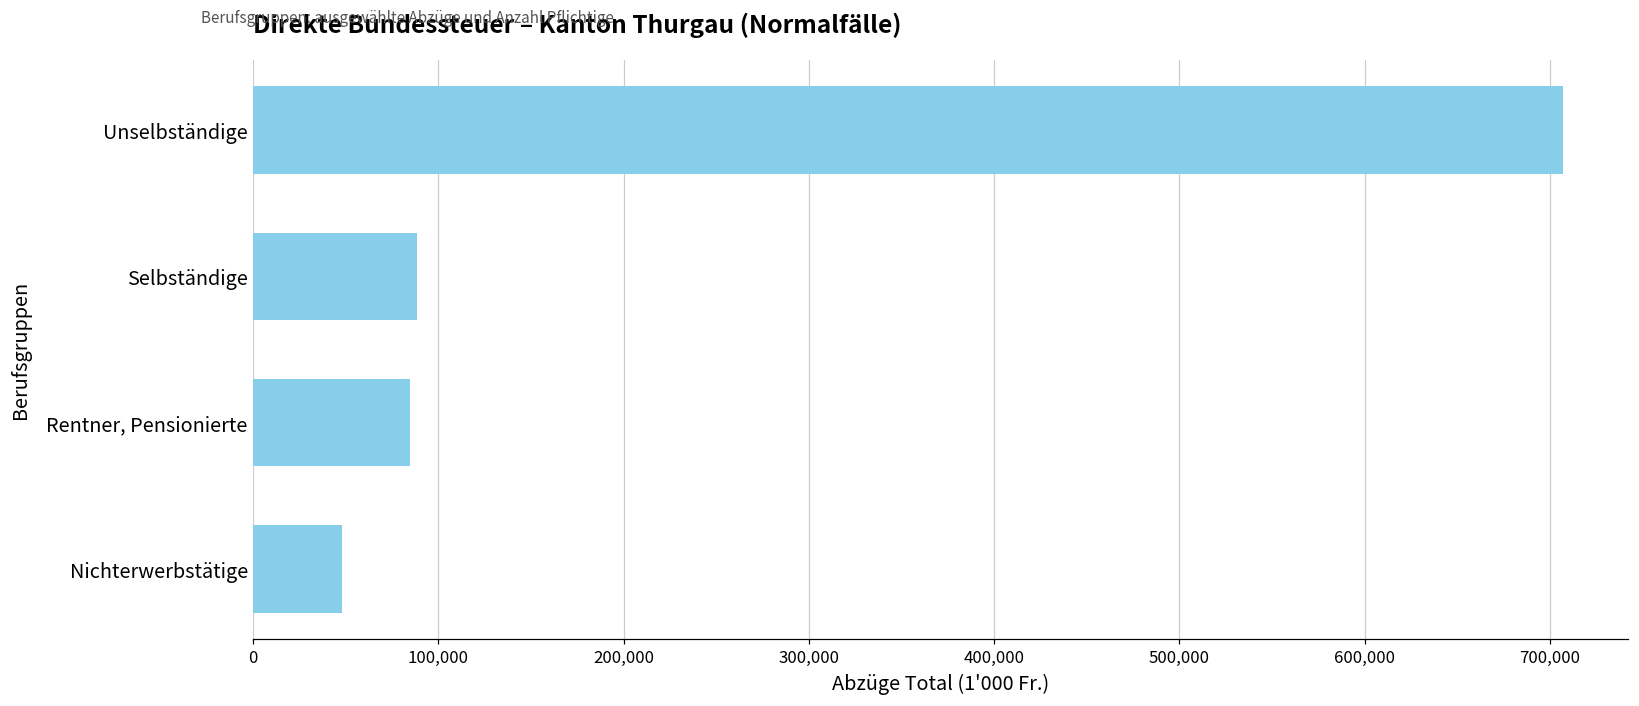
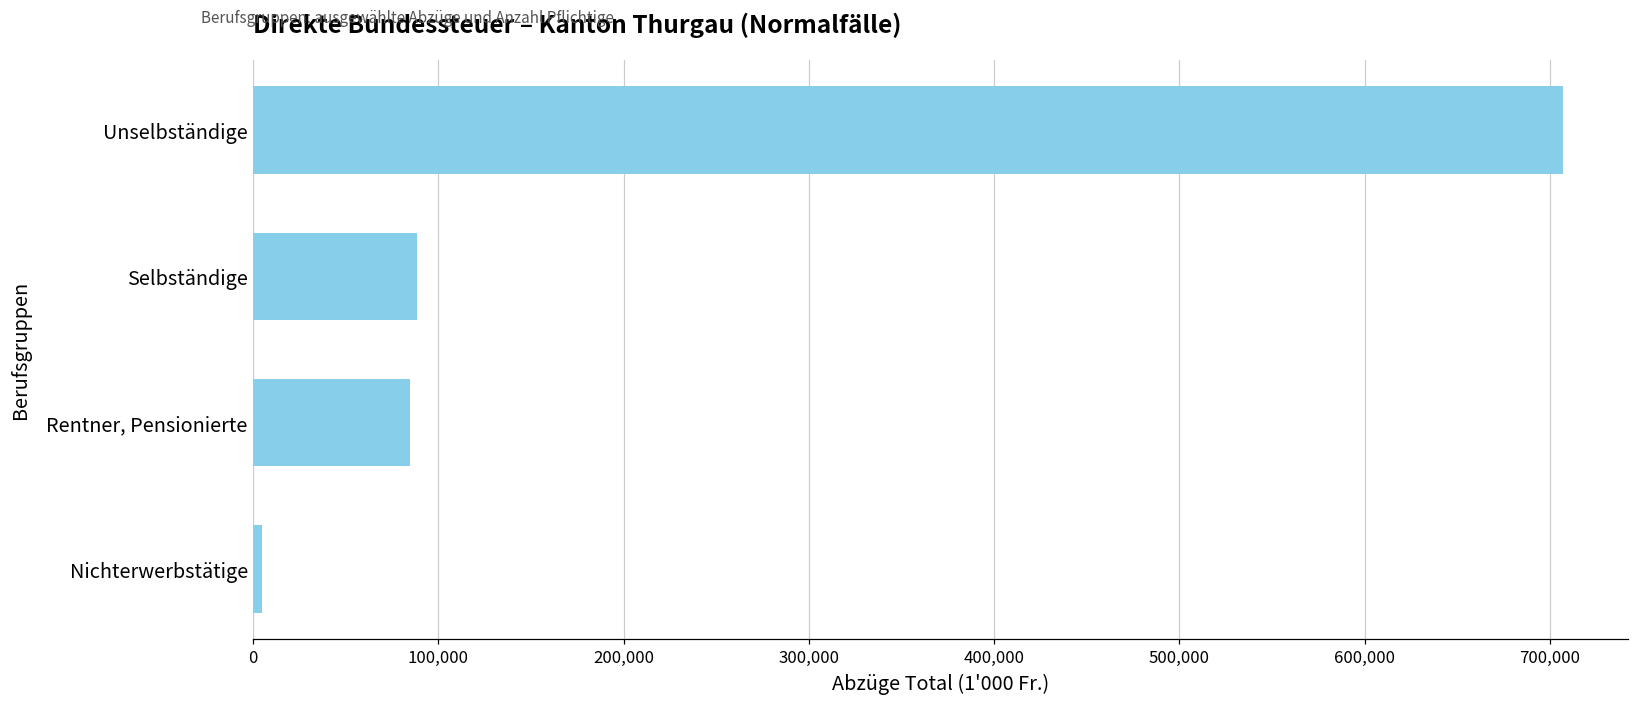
Nichterwerbstätige: 48,000 -> 5,000
